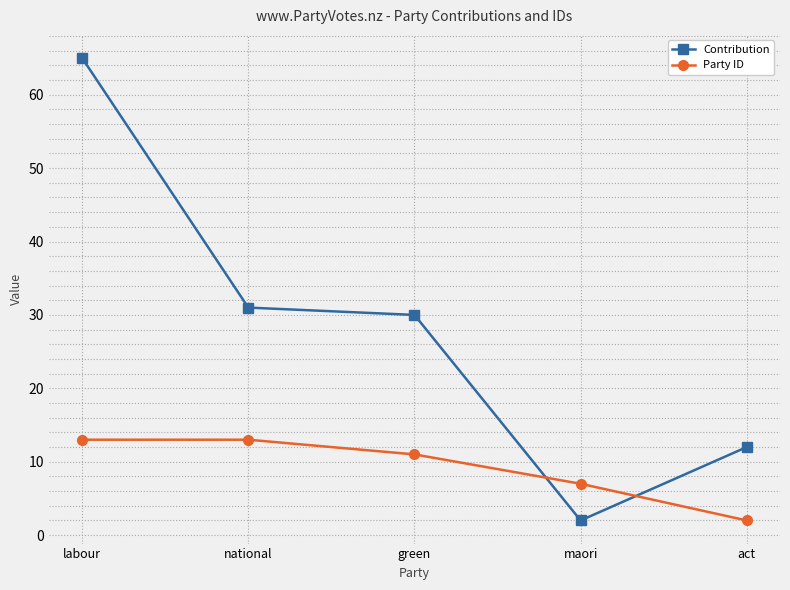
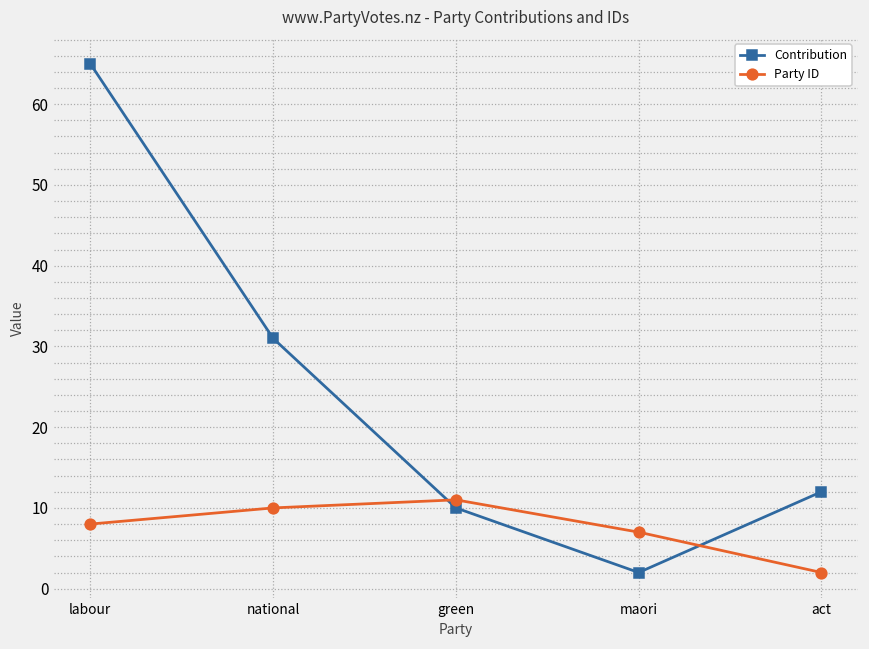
Party ID, labour: 13 -> 8
Party ID, national: 13 -> 10
Contribution, green: 30 -> 10
